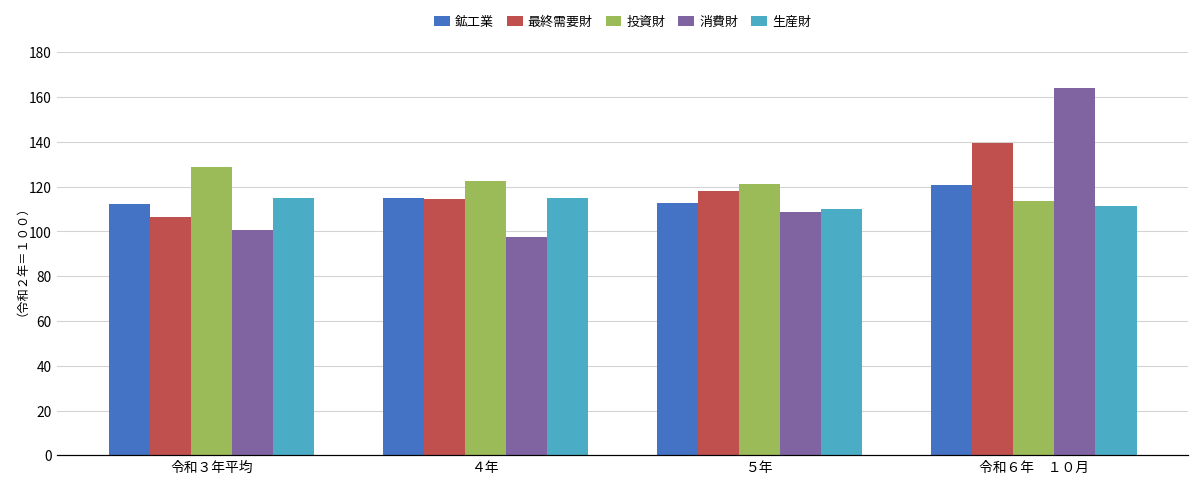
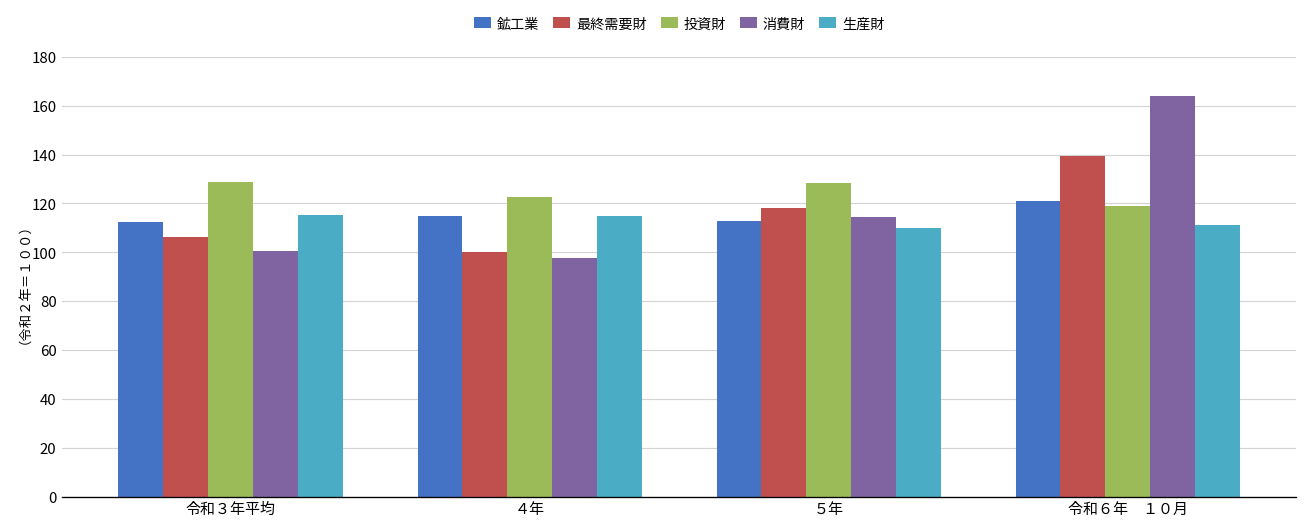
最終需要財, ４年: 115 -> 100
投資財, ５年: 121 -> 129
消費財, ５年: 109 -> 115
投資財, 令和６年 １０月: 114 -> 119
